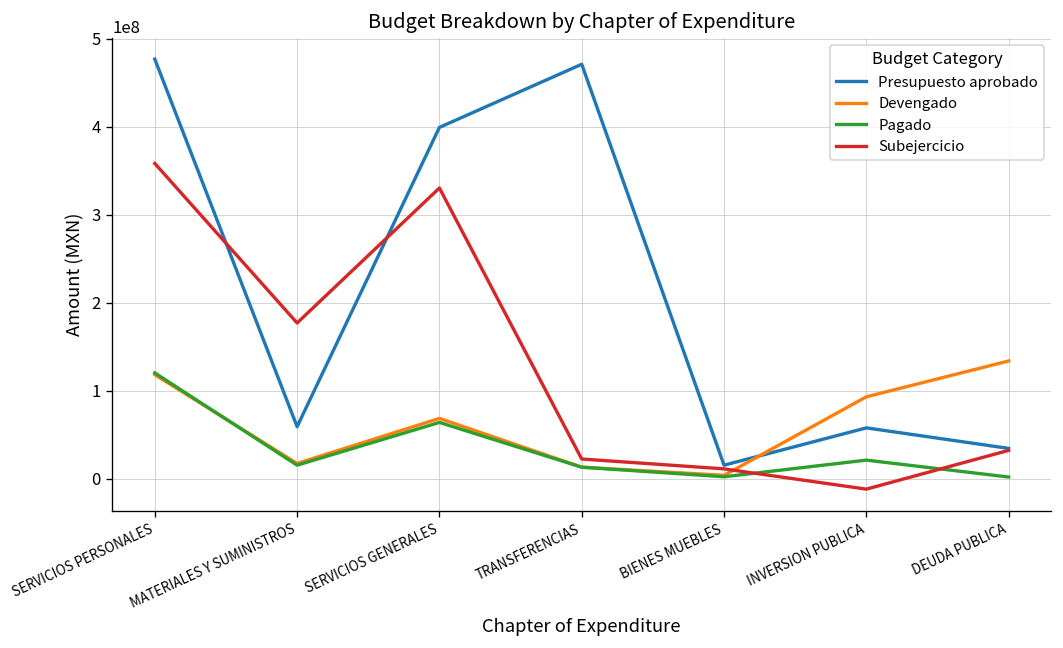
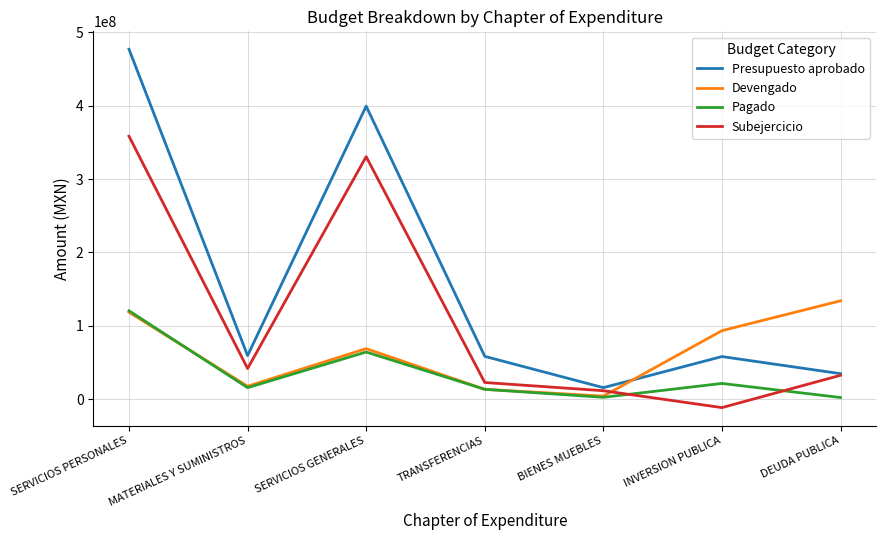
Subejercicio, MATERIALES Y SUMINISTROS: 180000000 -> 40000000
Presupuesto aprobado, TRANSFERENCIAS: 470000000 -> 60000000
